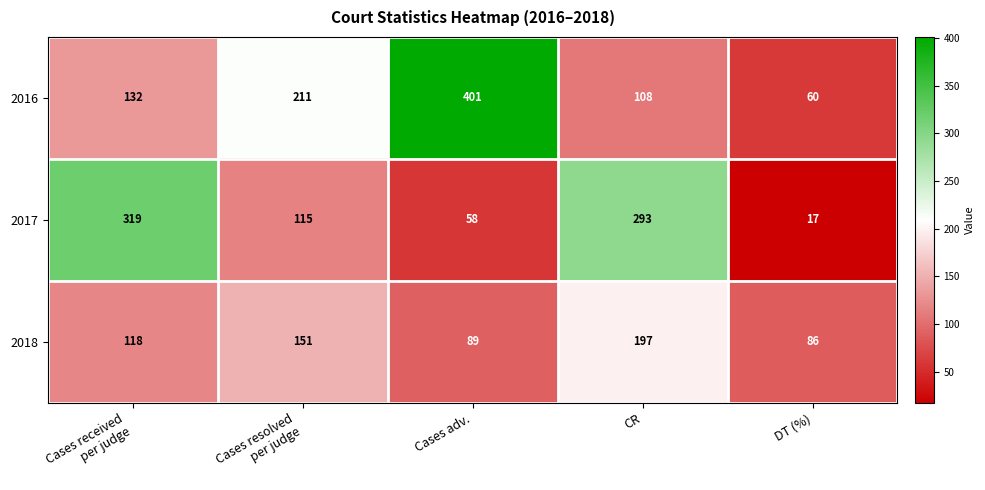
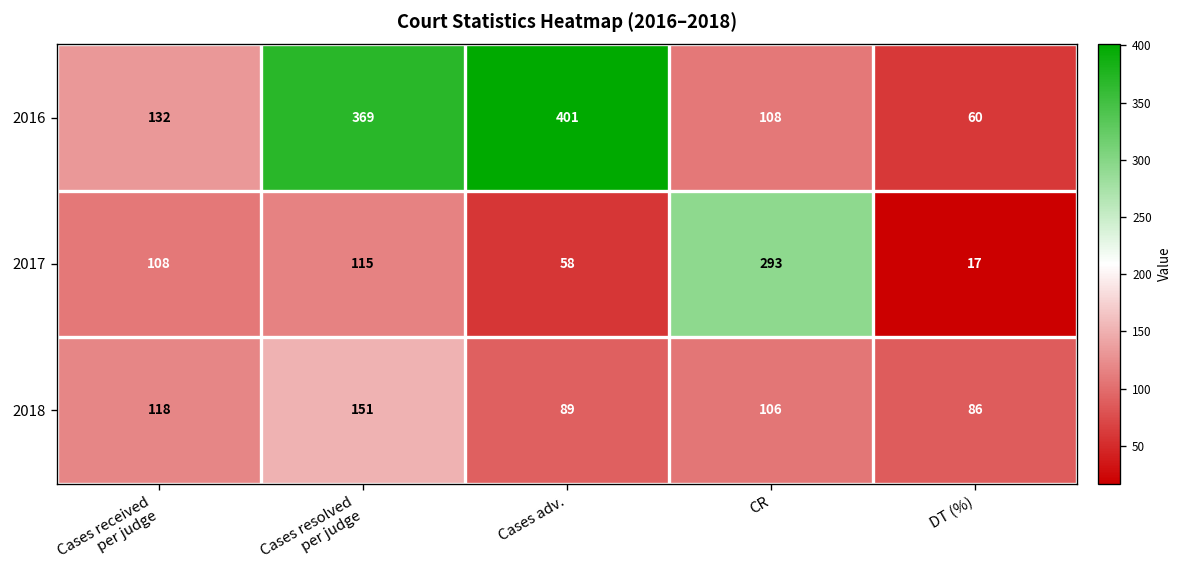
2016, Cases resolved per judge: 211 -> 369
2017, Cases received per judge: 319 -> 108
2018, CR: 197 -> 106
